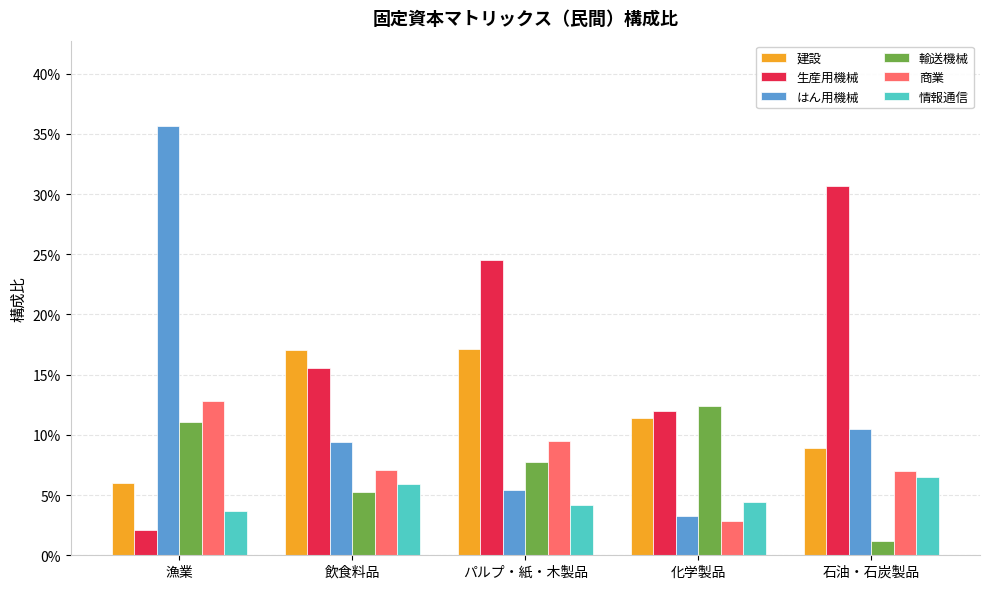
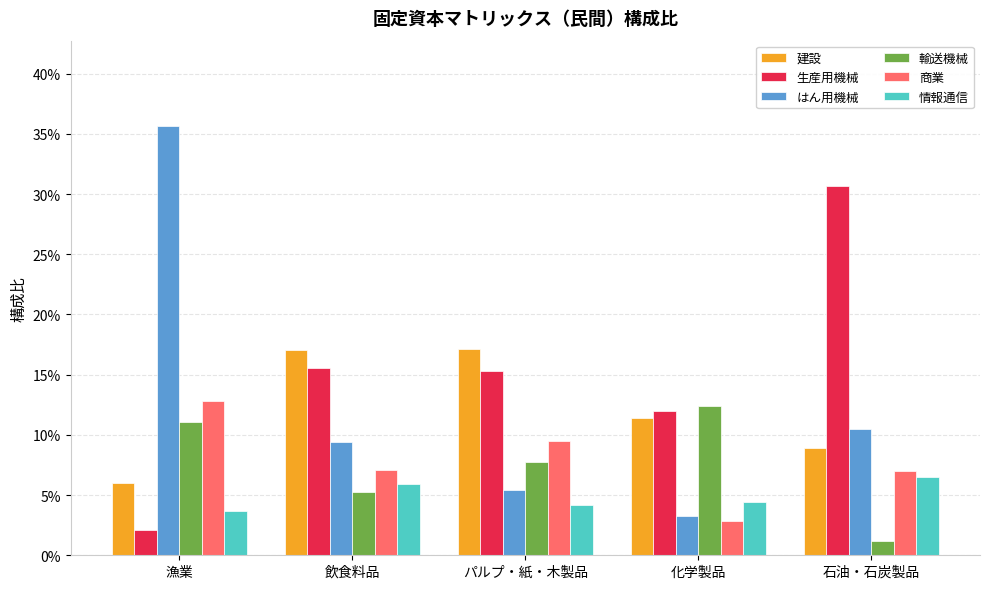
生産用機械, パルプ・紙・木製品: 24.5% -> 15.3%
